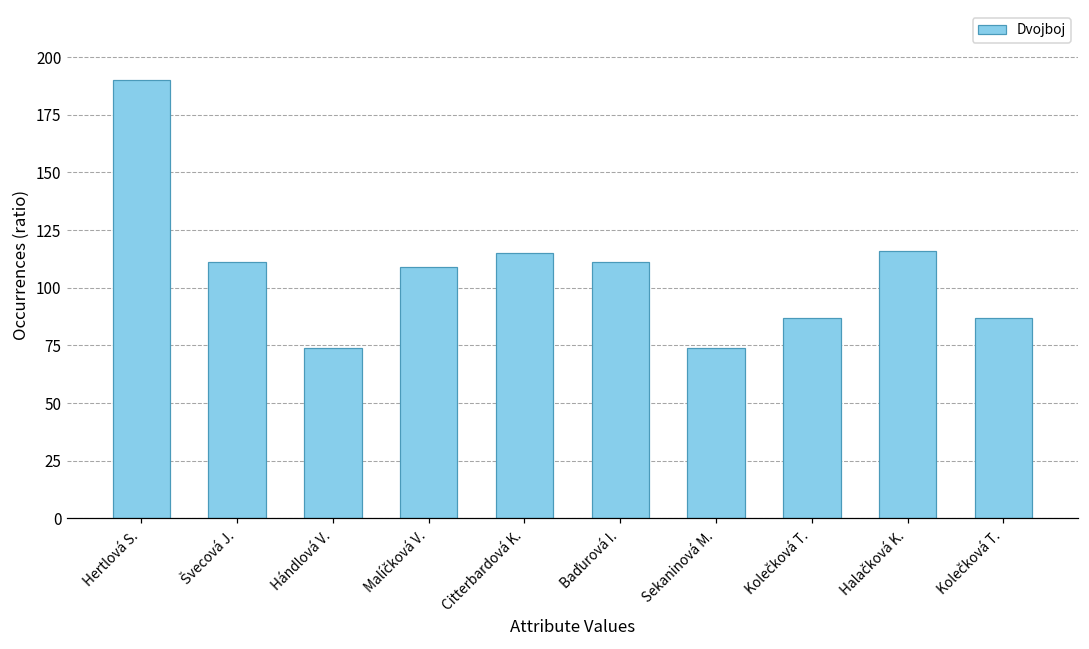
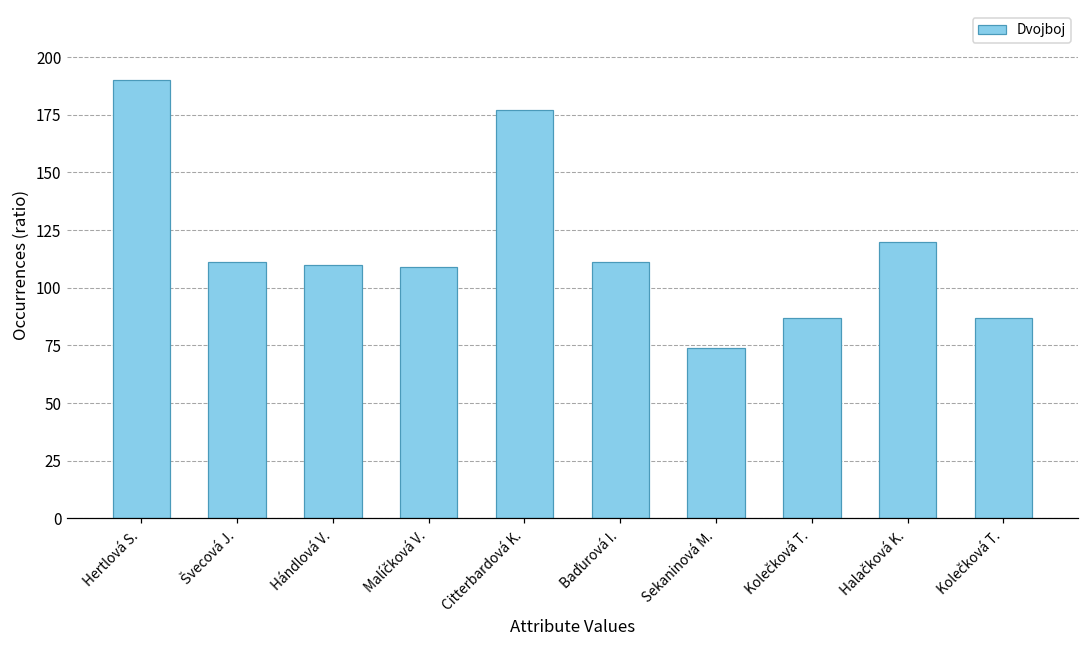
Hándlová V.: 74 -> 110
Citterbardová K.: 115 -> 177
Halačková K.: 116 -> 120
